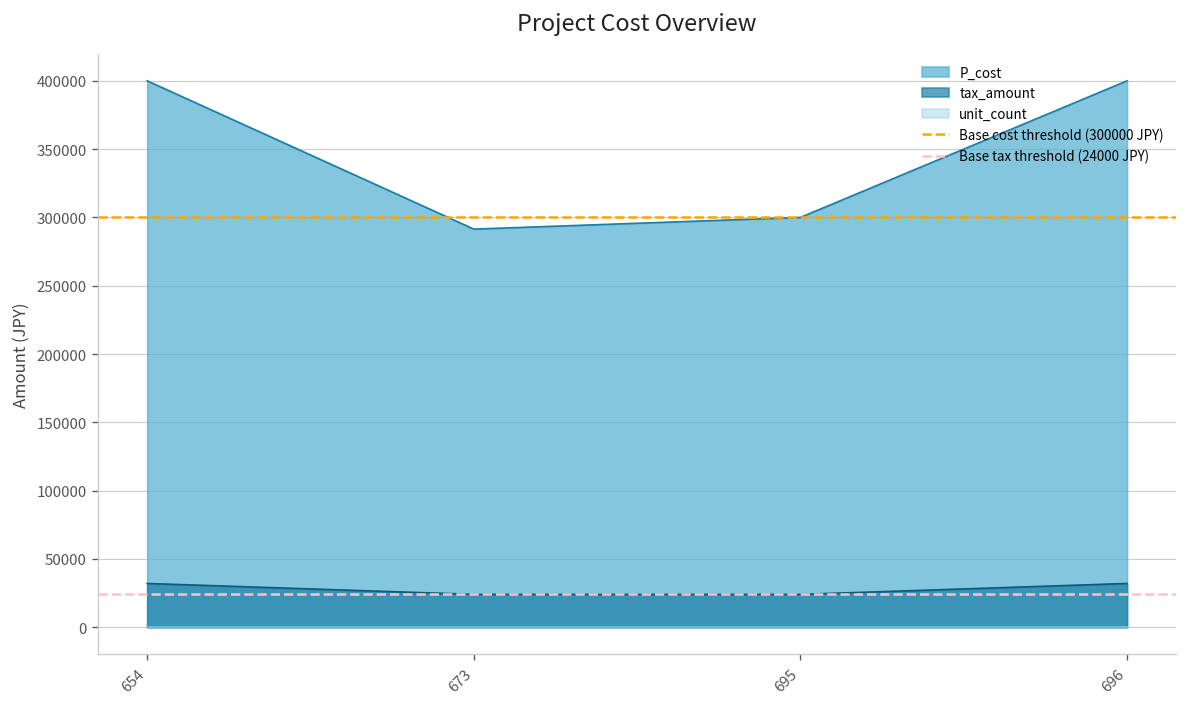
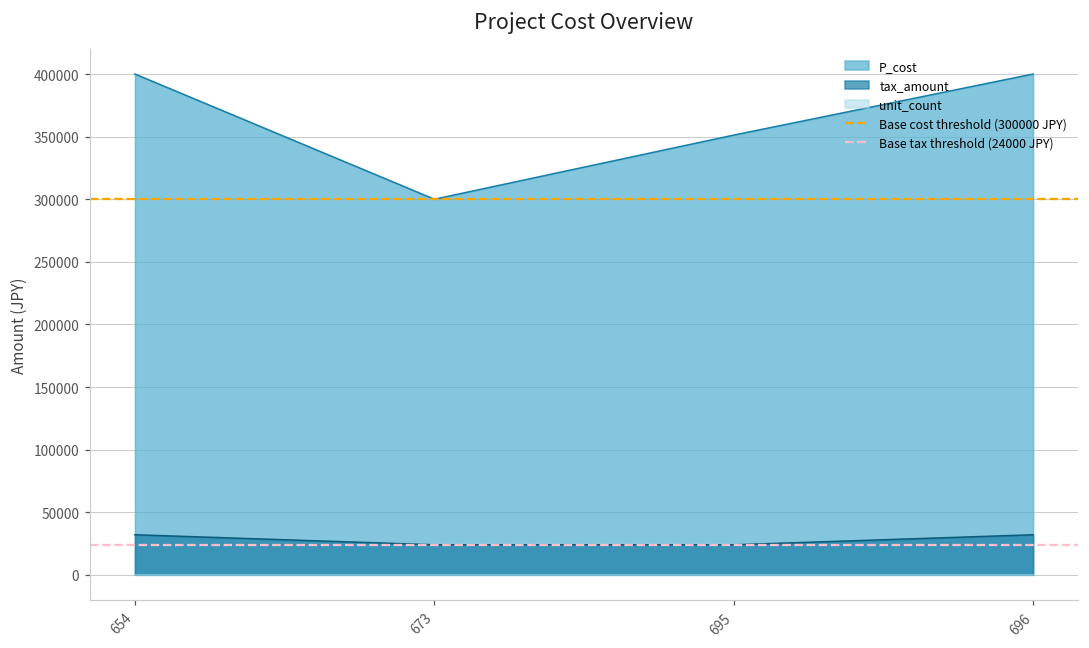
P_cost, 673: 291000 -> 300000
P_cost, 695: 300000 -> 351000
